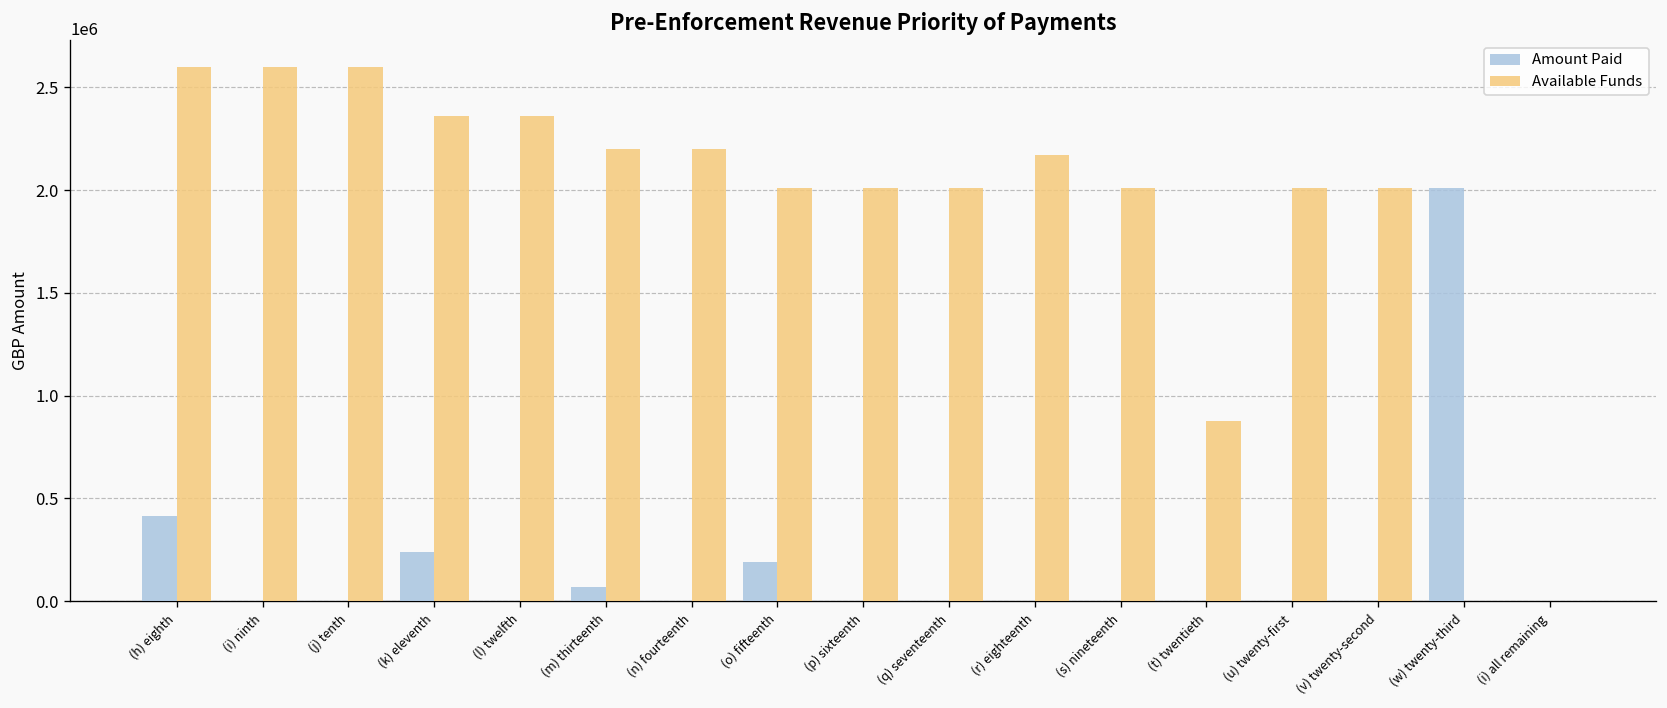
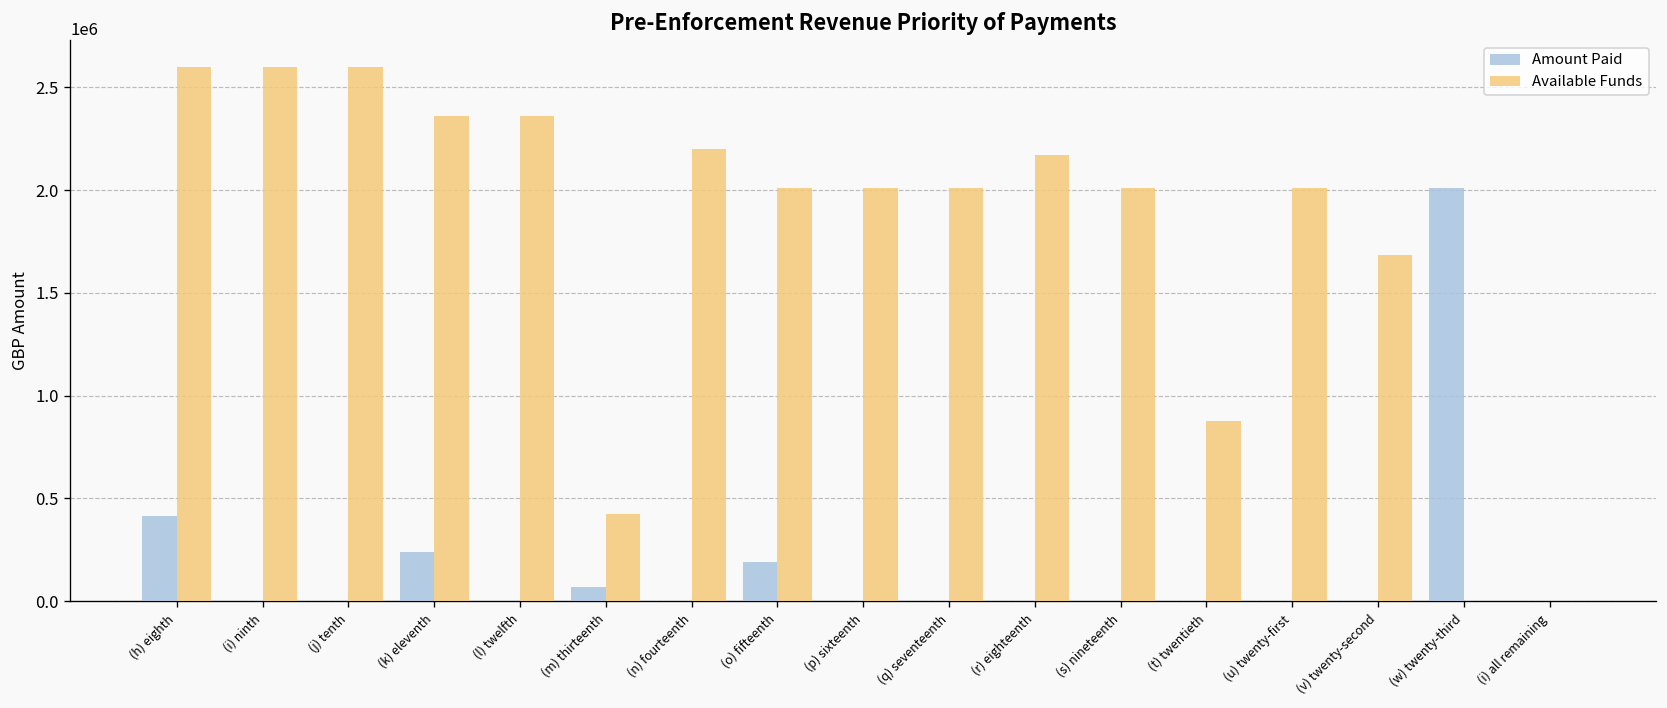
Available Funds, (m) thirteenth: 2200000 -> 420000
Available Funds, (v) twenty-second: 2010000 -> 1690000
